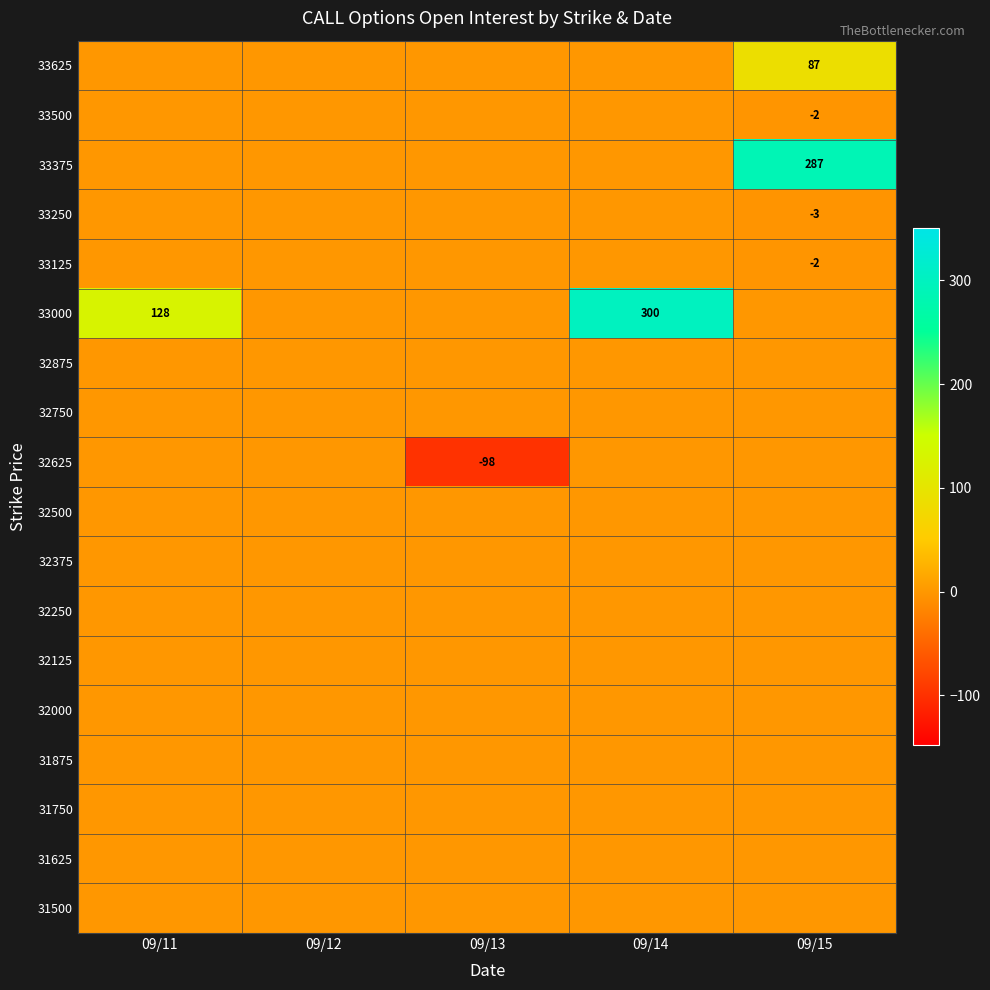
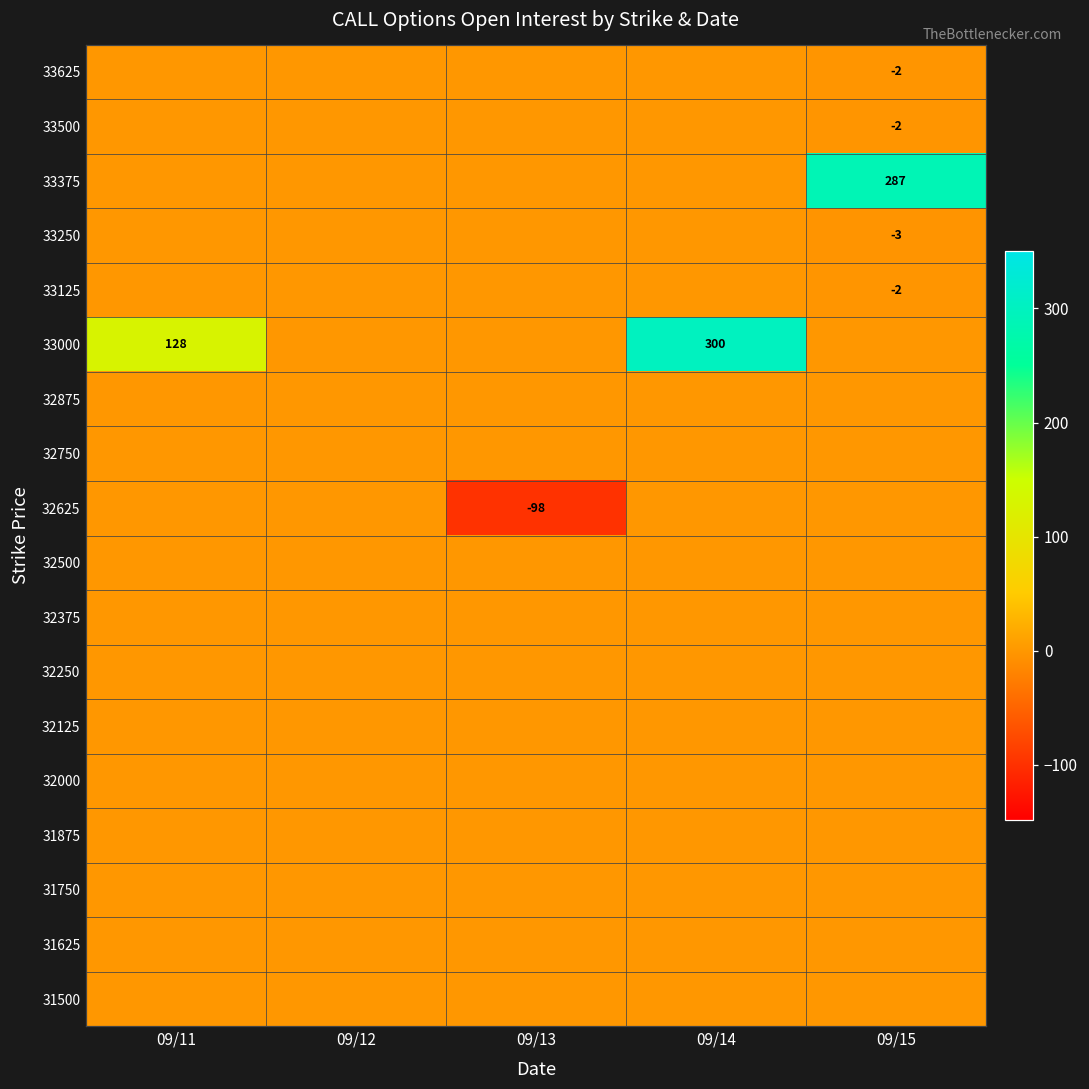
33625, 09/15: 87 -> -2
